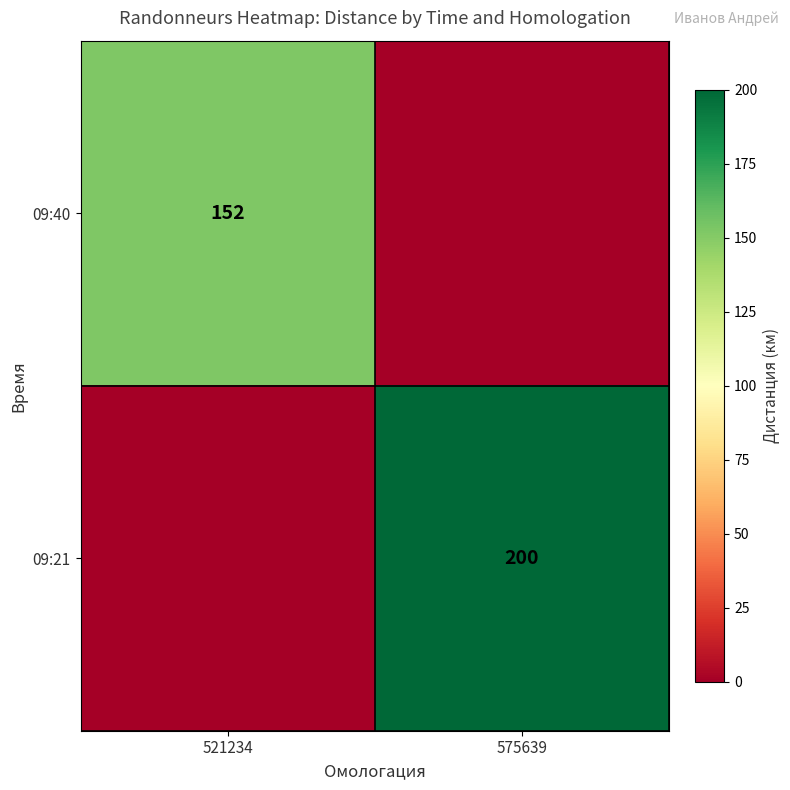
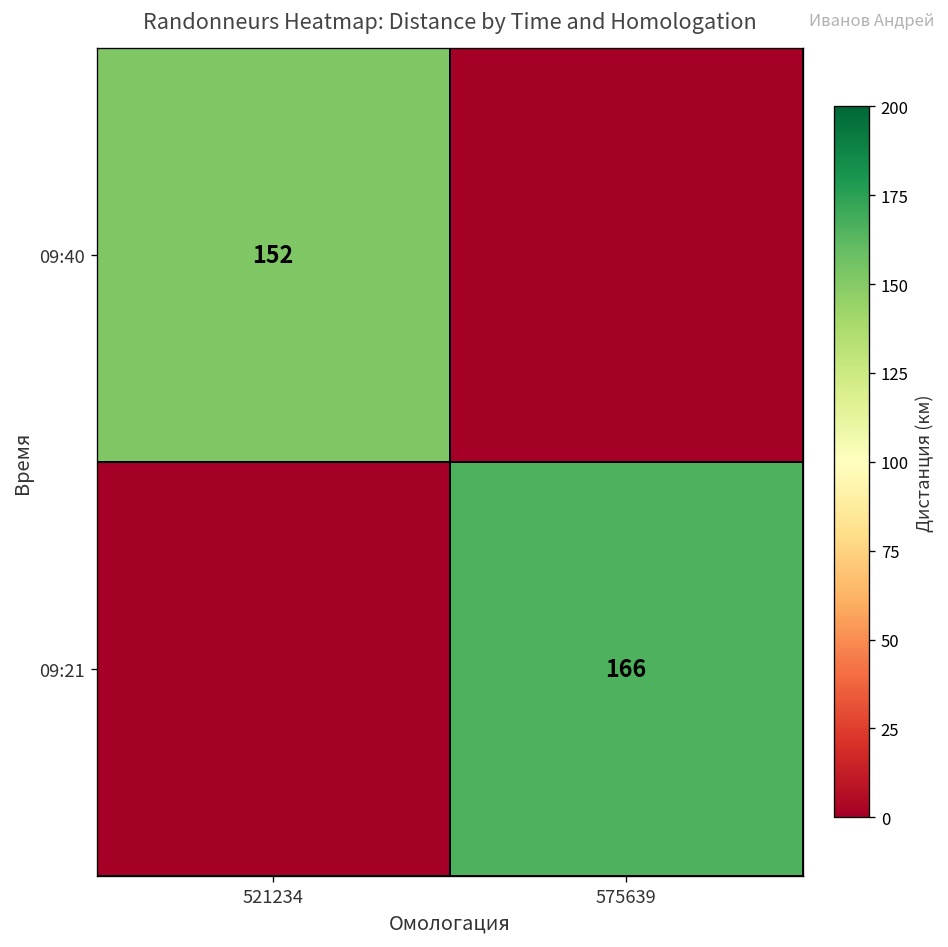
09:21, 575639: 200 -> 166
